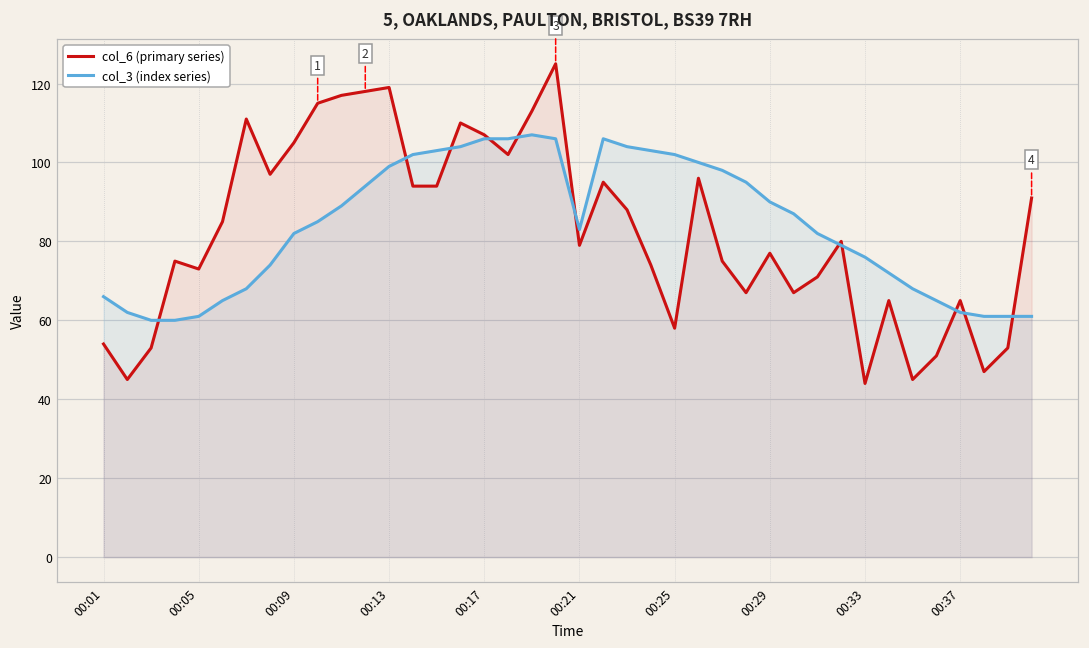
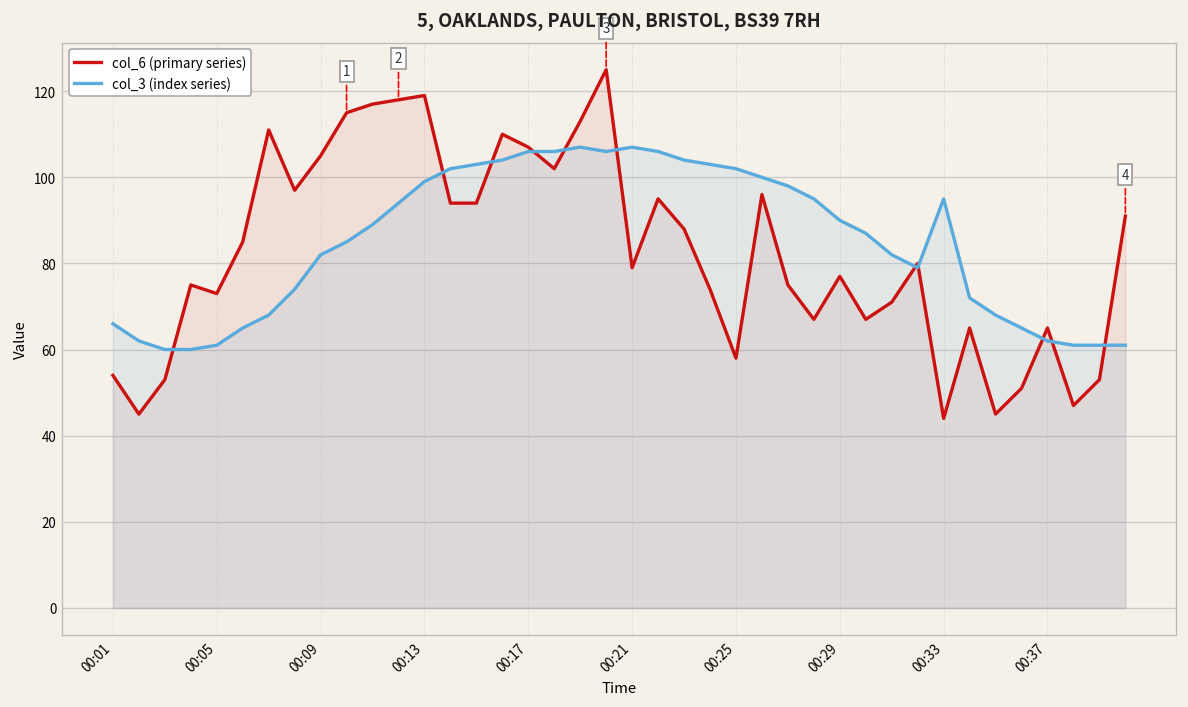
col_3 (index series), 00:21: 83 -> 107
col_3 (index series), 00:33: 76 -> 95
